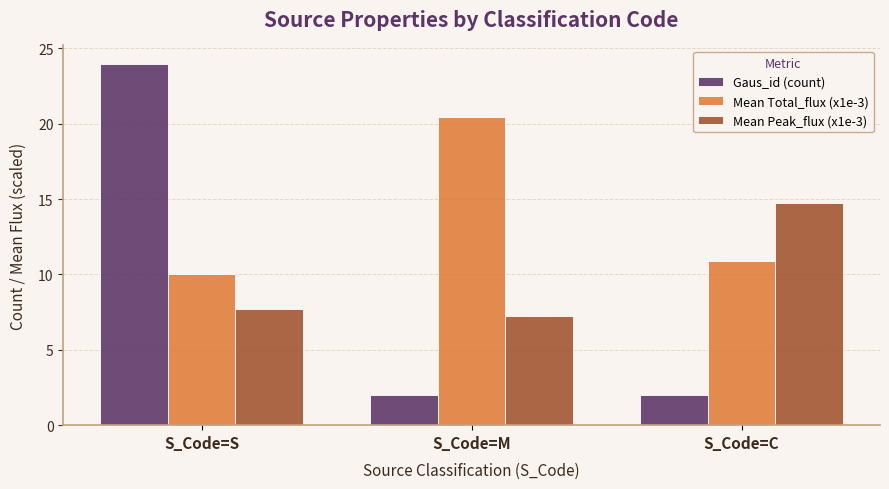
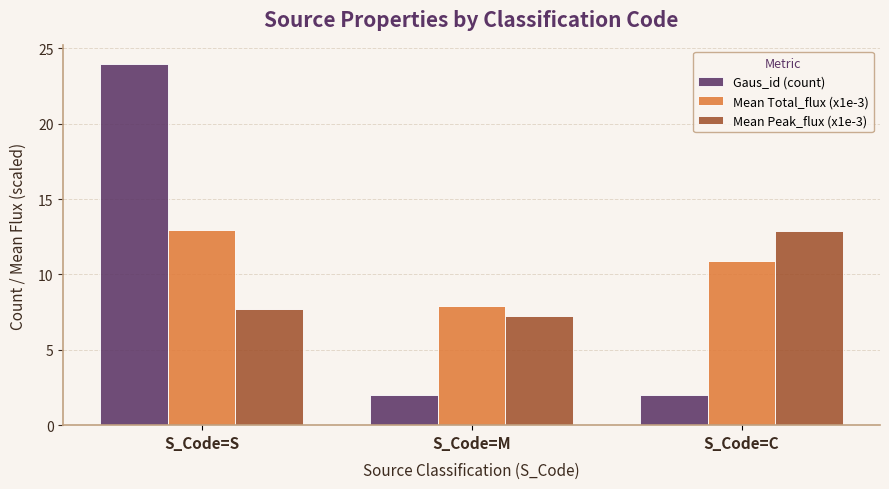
Mean Total_flux (x1e-3), S_Code=S: 10.0 -> 13.0
Mean Total_flux (x1e-3), S_Code=M: 20.4 -> 7.9
Mean Peak_flux (x1e-3), S_Code=C: 14.7 -> 12.9
